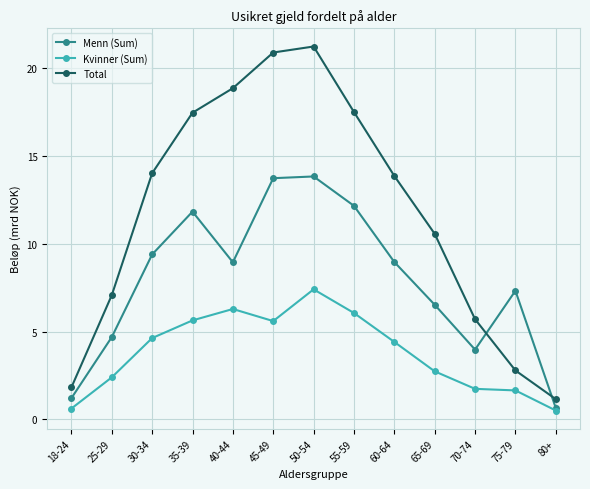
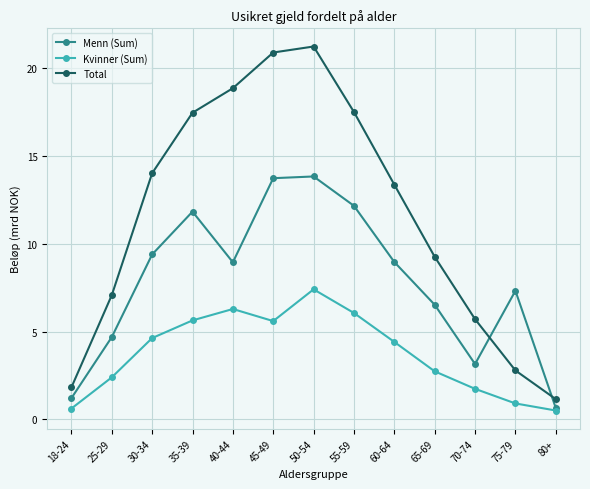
Total, 60-64: 13.9 -> 13.4
Total, 65-69: 10.6 -> 9.3
Menn (Sum), 70-74: 4.0 -> 3.1
Kvinner (Sum), 75-79: 1.6 -> 0.9
